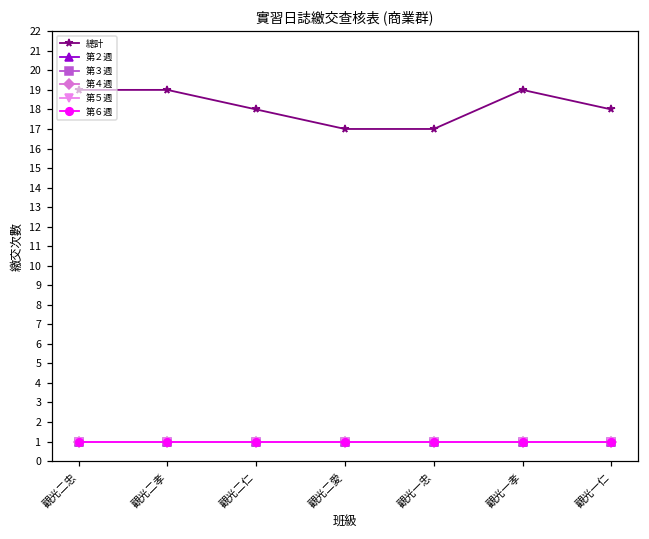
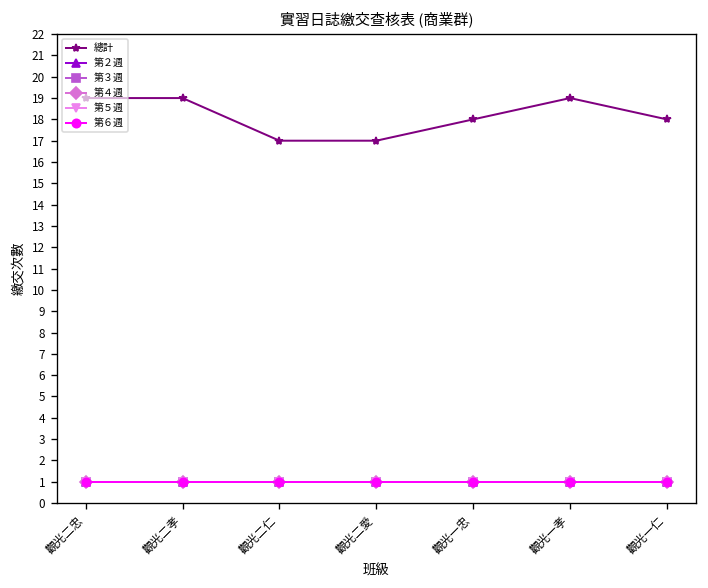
總計, 觀光二仁: 18 -> 17
總計, 觀光一忠: 17 -> 18
